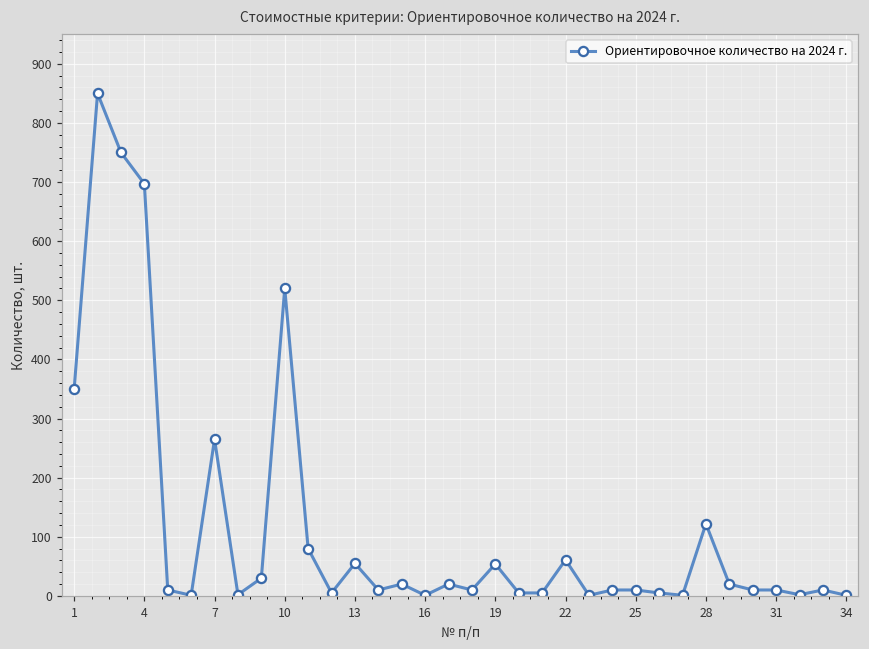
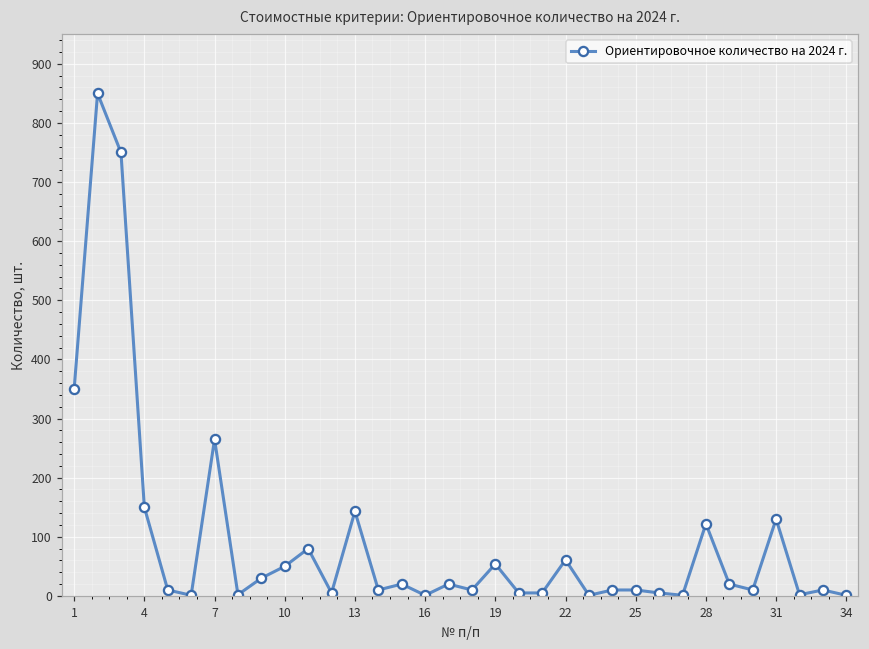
4: 700 -> 150
10: 520 -> 50
13: 60 -> 140
31: 10 -> 130
